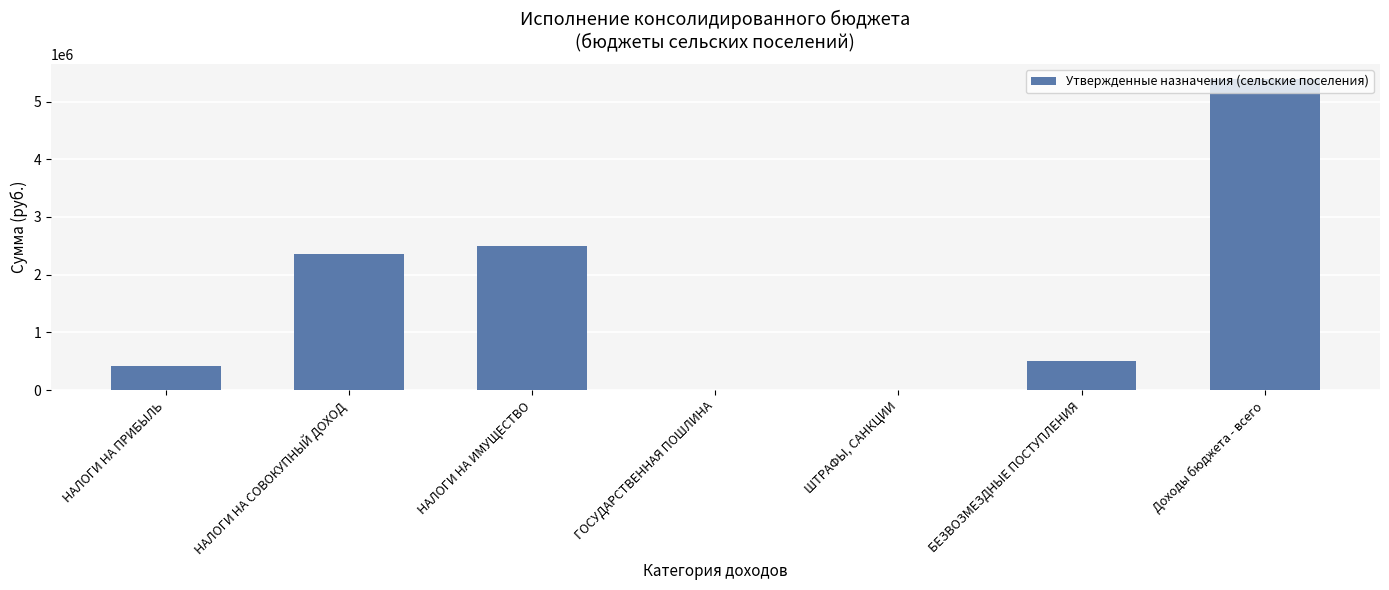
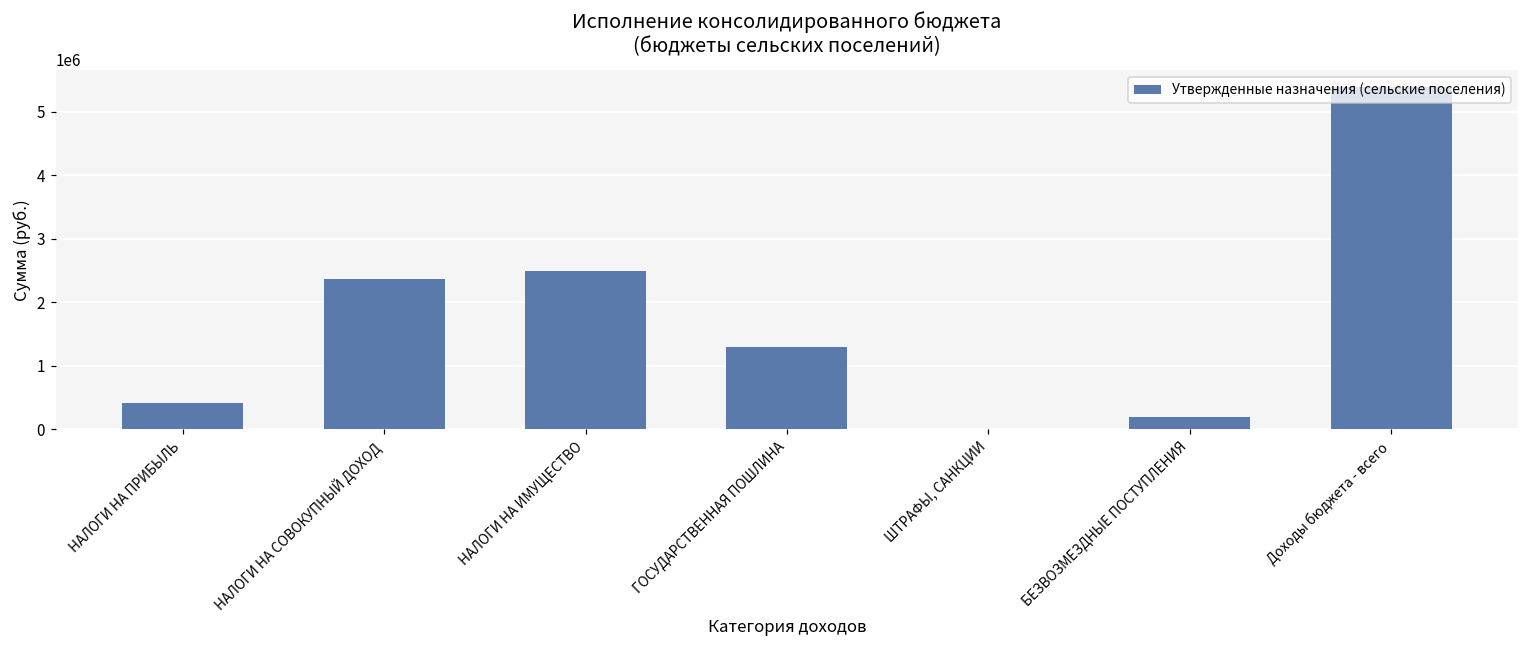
ГОСУДАРСТВЕННАЯ ПОШЛИНА: 0 -> 1300000
БЕЗВОЗМЕЗДНЫЕ ПОСТУПЛЕНИЯ: 500000 -> 200000
